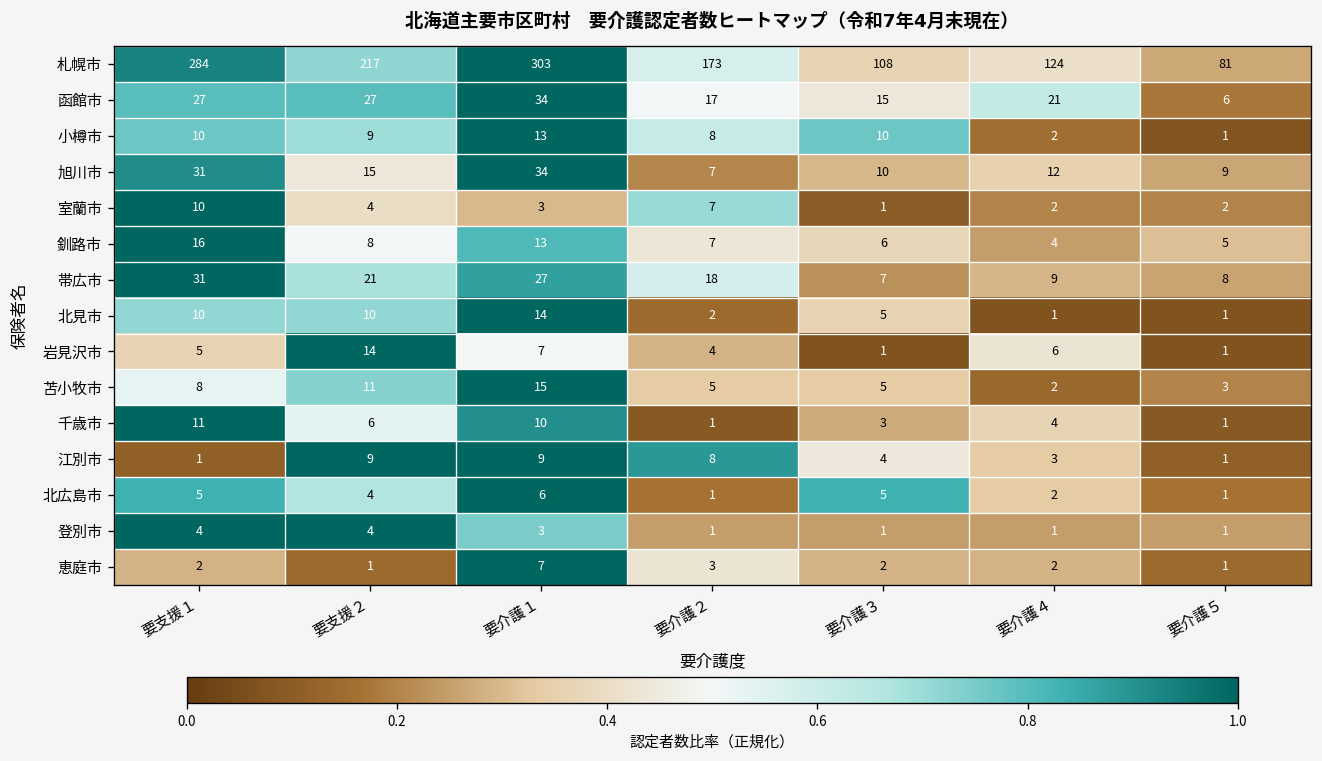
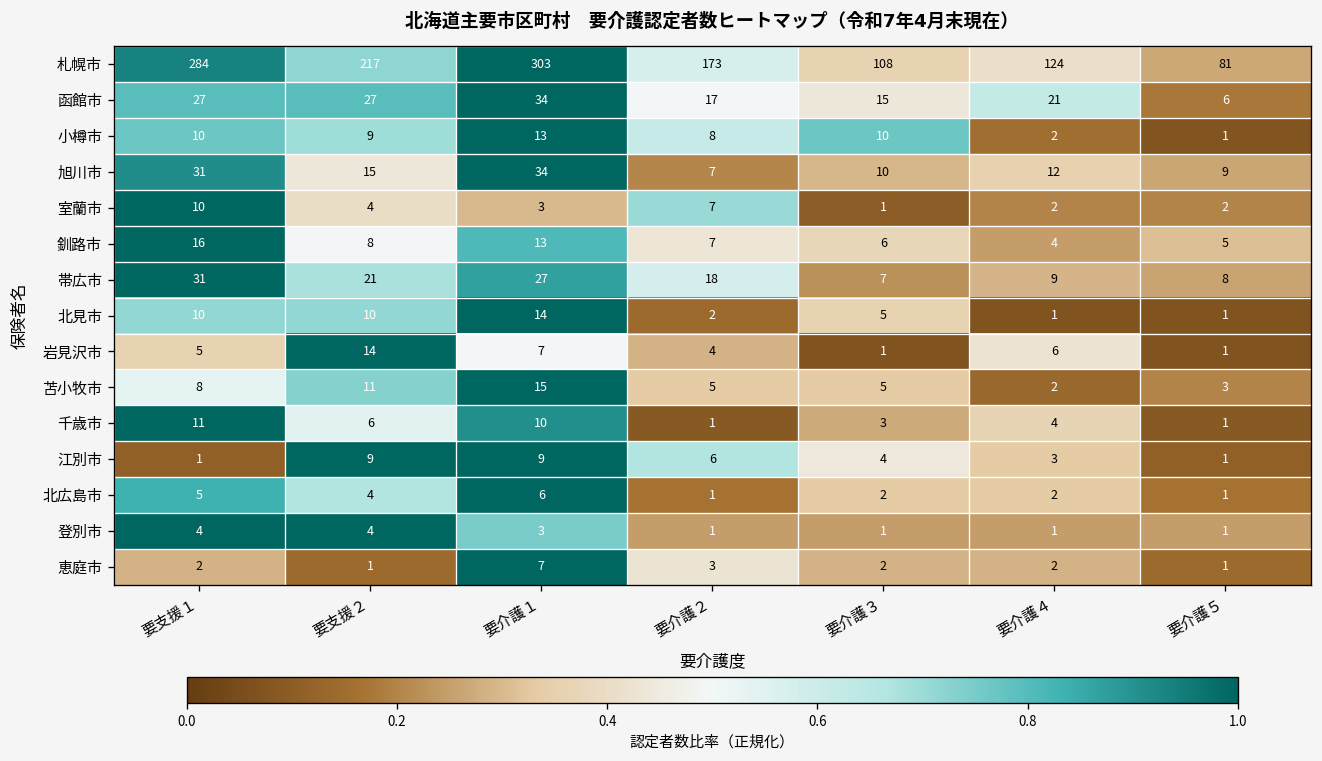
江別市, 要介護２: 8 -> 6
北広島市, 要介護３: 5 -> 2
